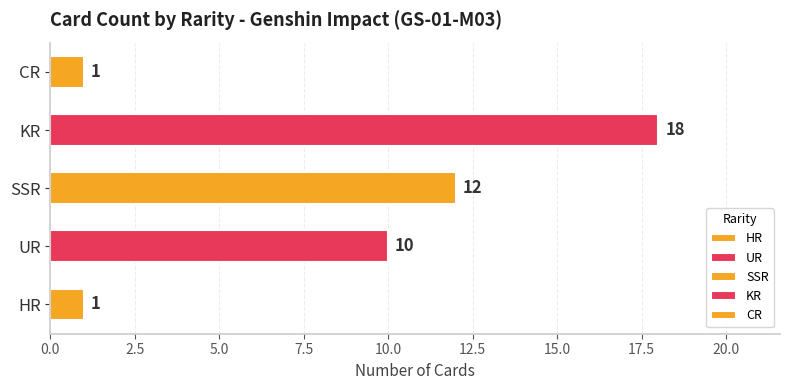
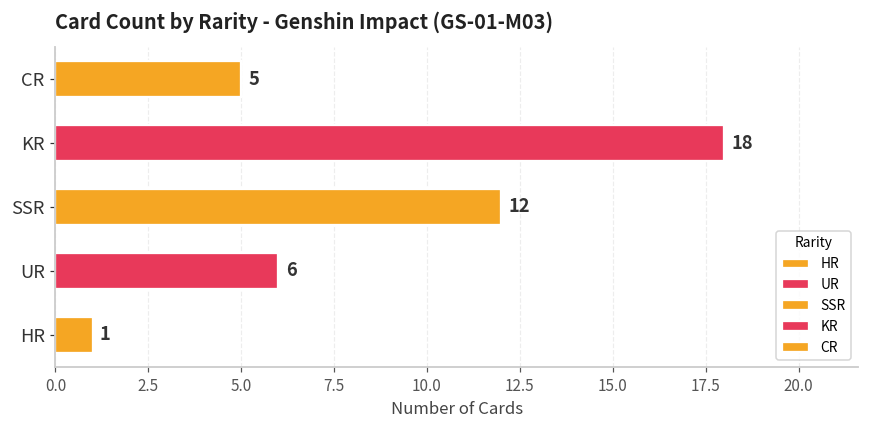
CR: 1 -> 5
UR: 10 -> 6
